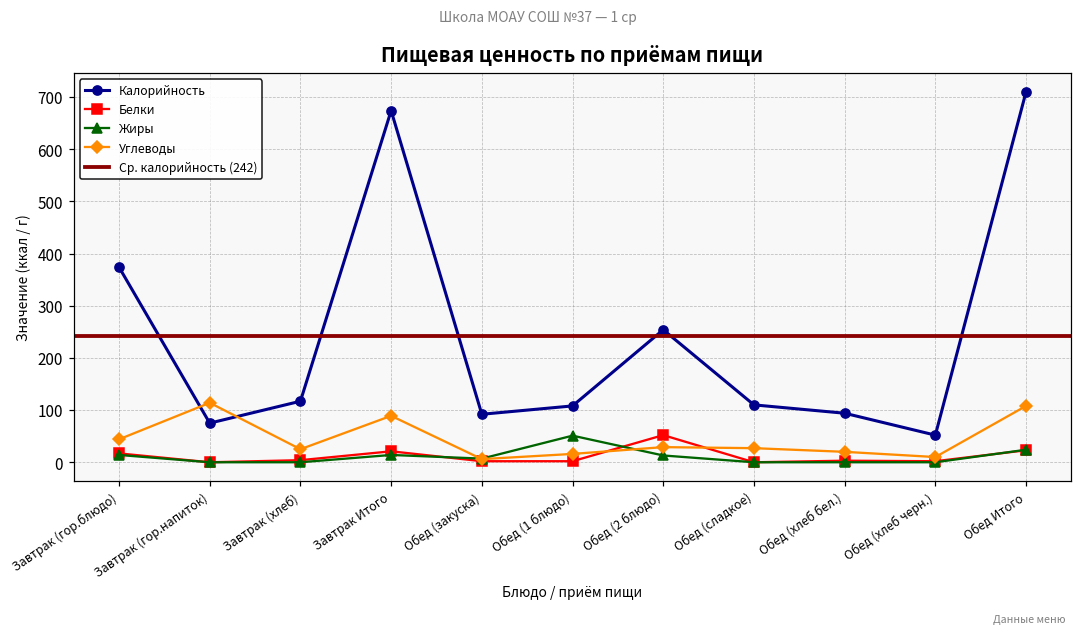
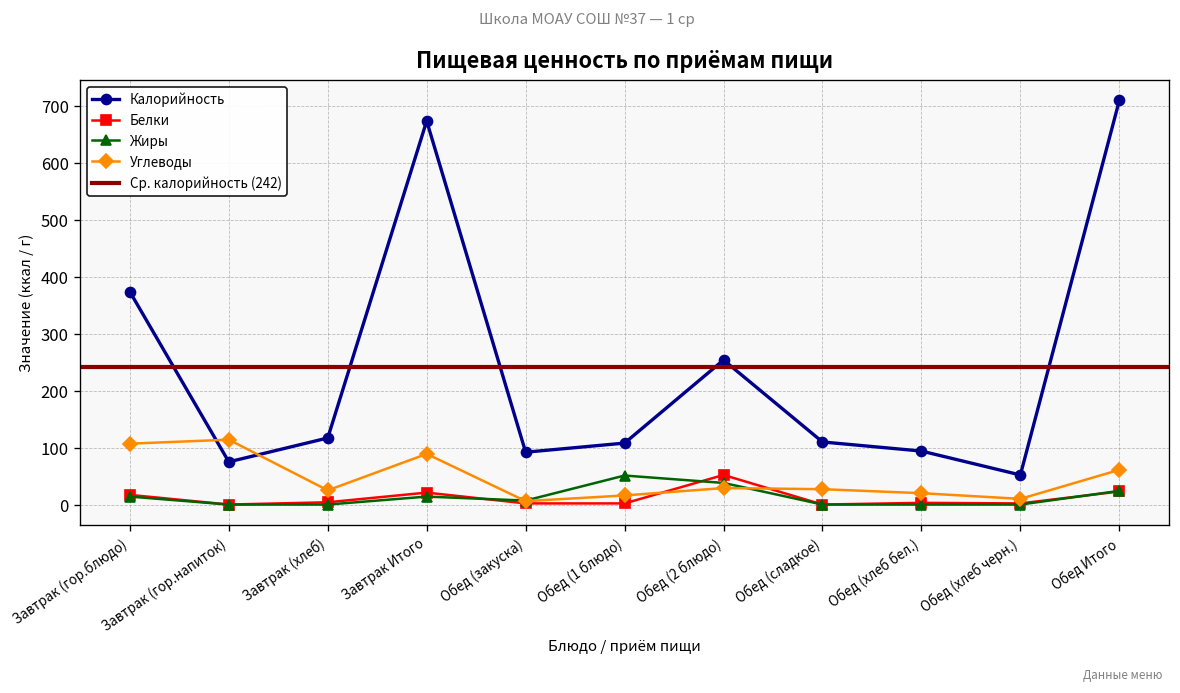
Углеводы, Завтрак (гор.блюдо): 40 -> 110
Жиры, Обед (2 блюдо): 10 -> 40
Углеводы, Обед Итого: 110 -> 60
